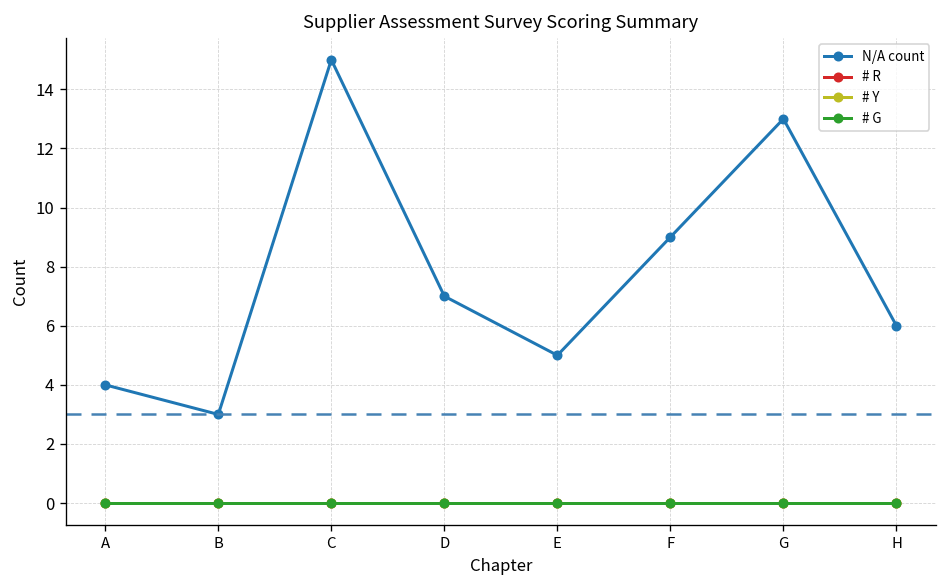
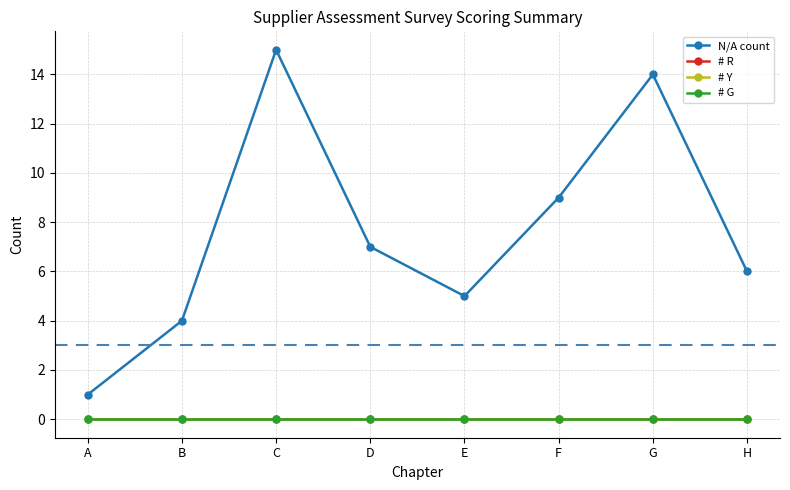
N/A count, A: 4 -> 1
N/A count, B: 3 -> 4
N/A count, G: 13 -> 14
